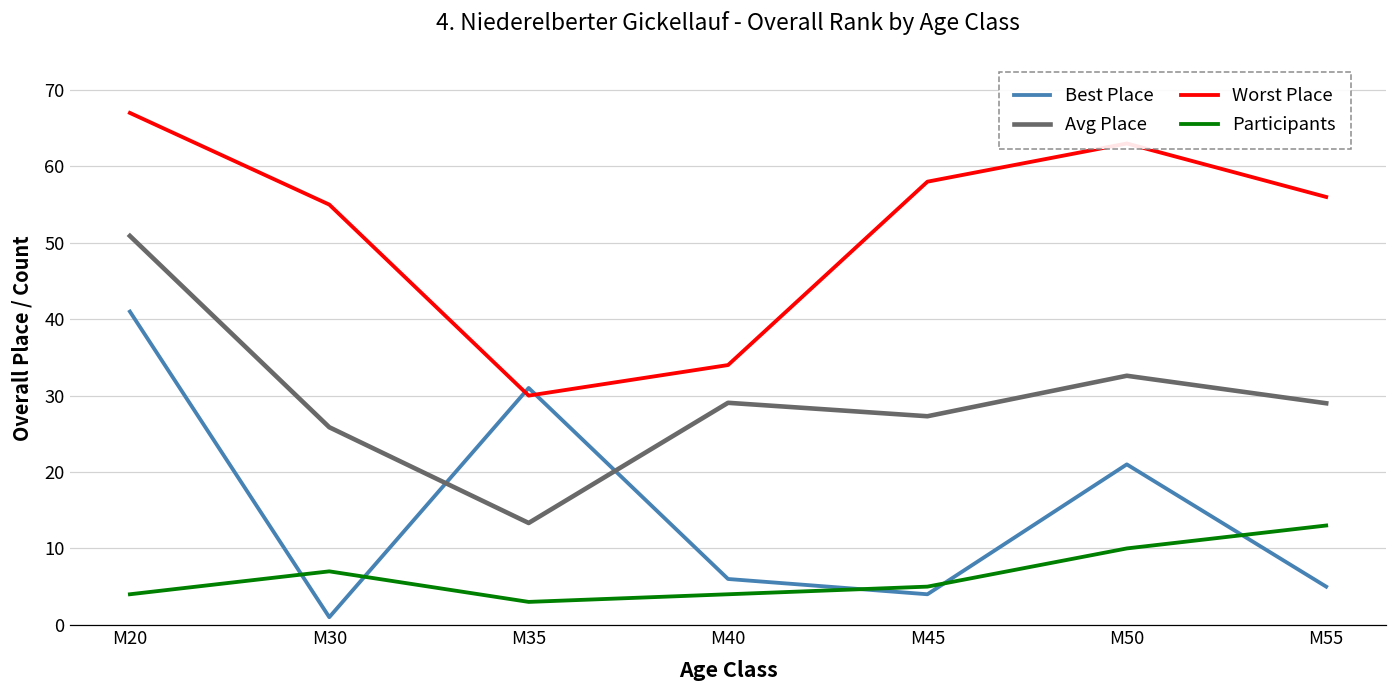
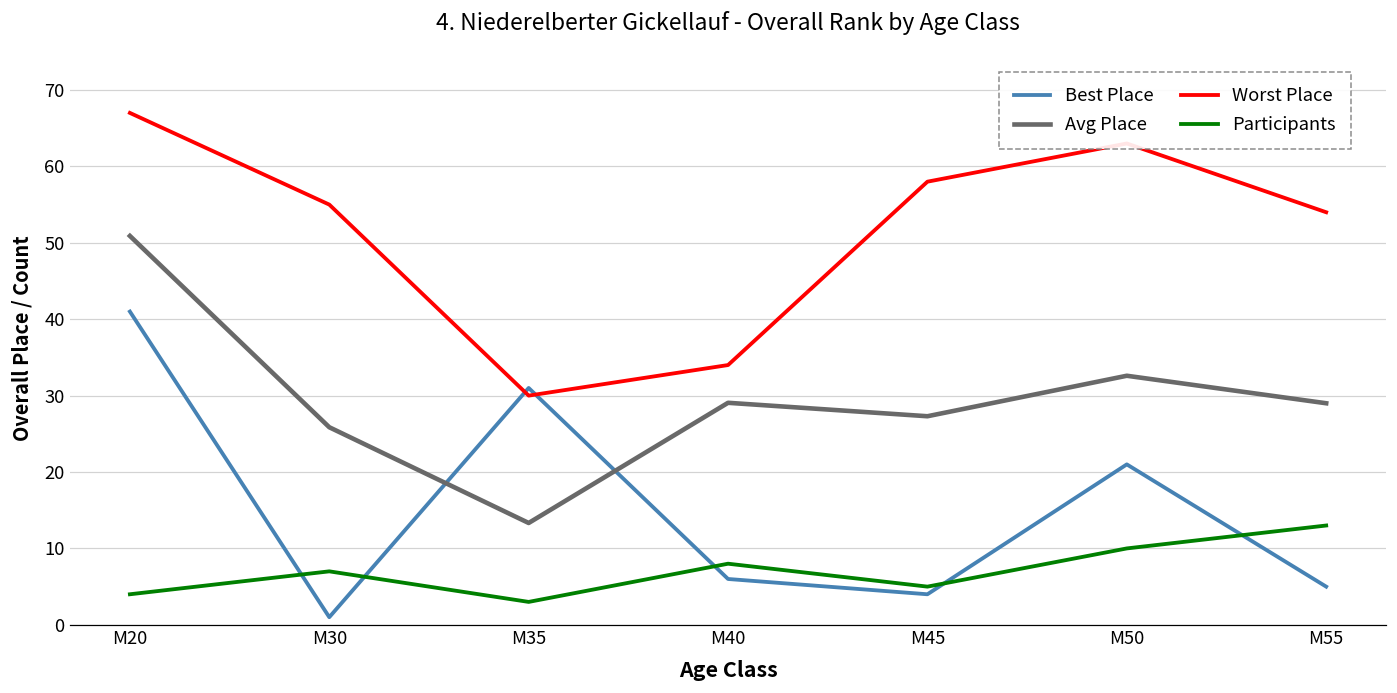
Participants, M40: 4 -> 8
Worst Place, M55: 56 -> 54
